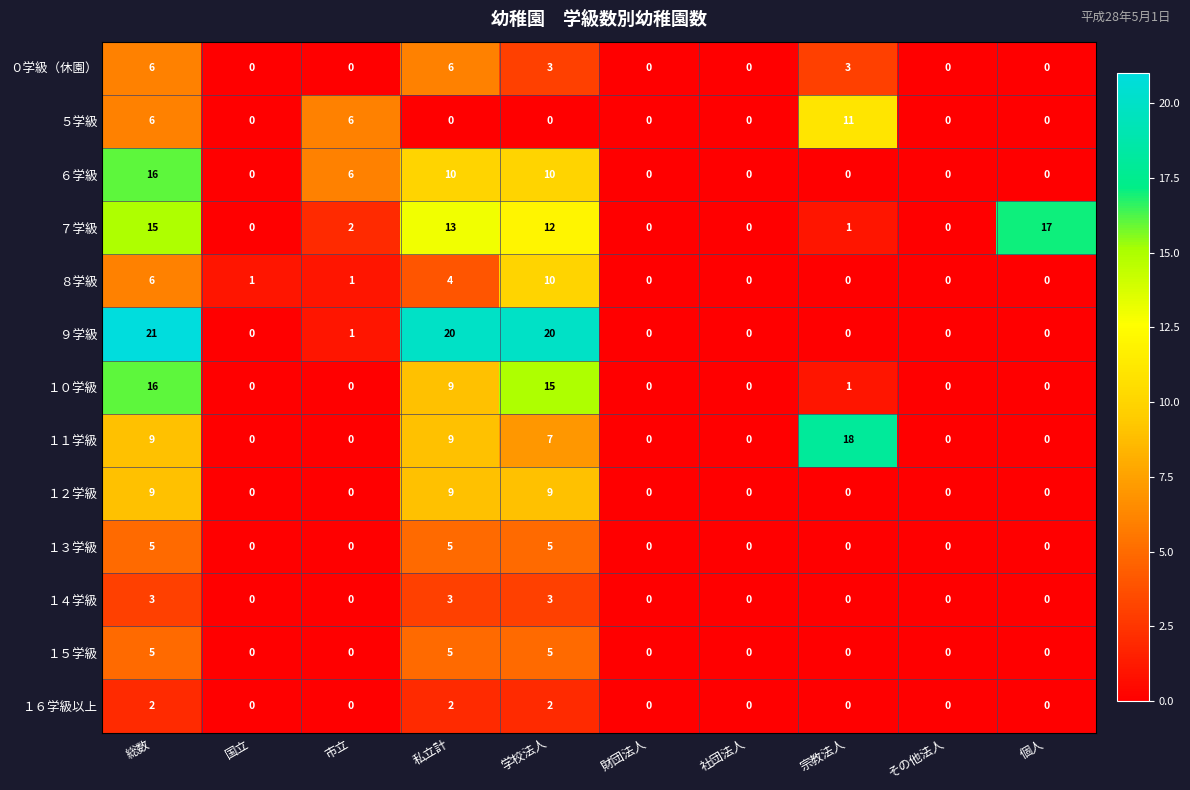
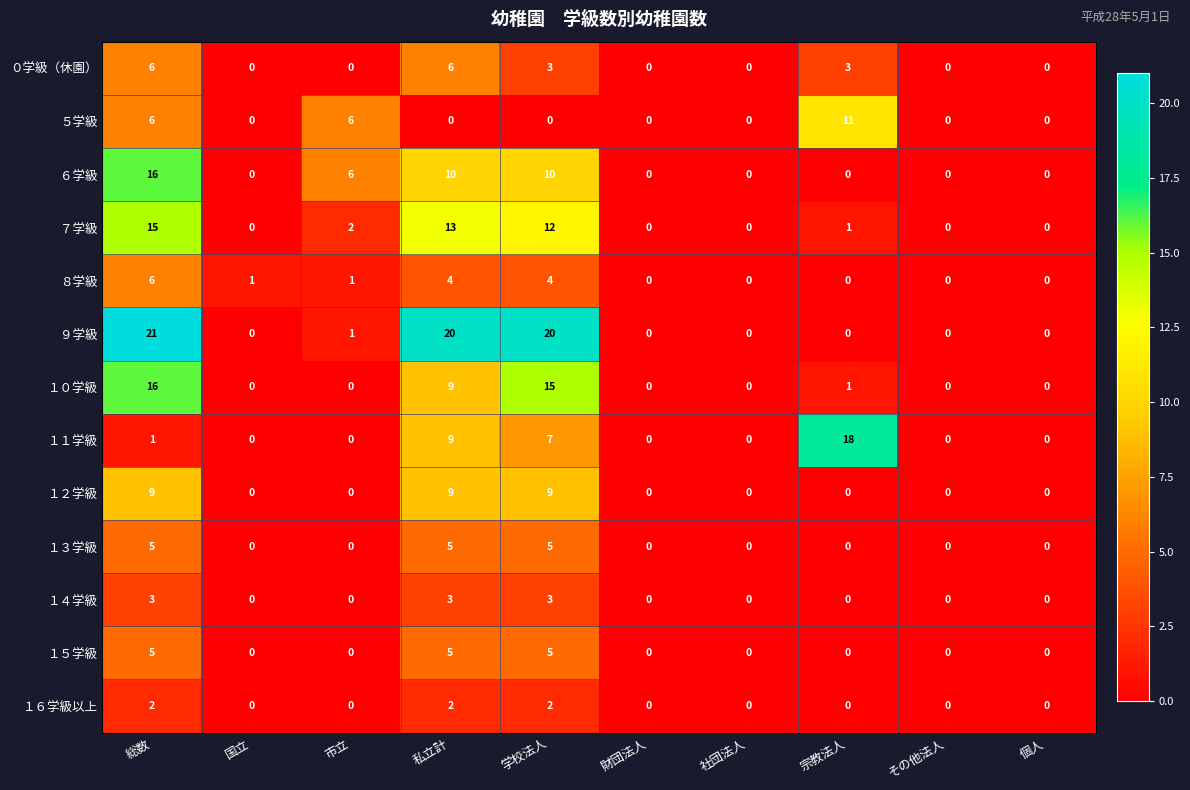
７学級, 個人: 17 -> 0
８学級, 学校法人: 10 -> 4
１１学級, 総数: 9 -> 1
